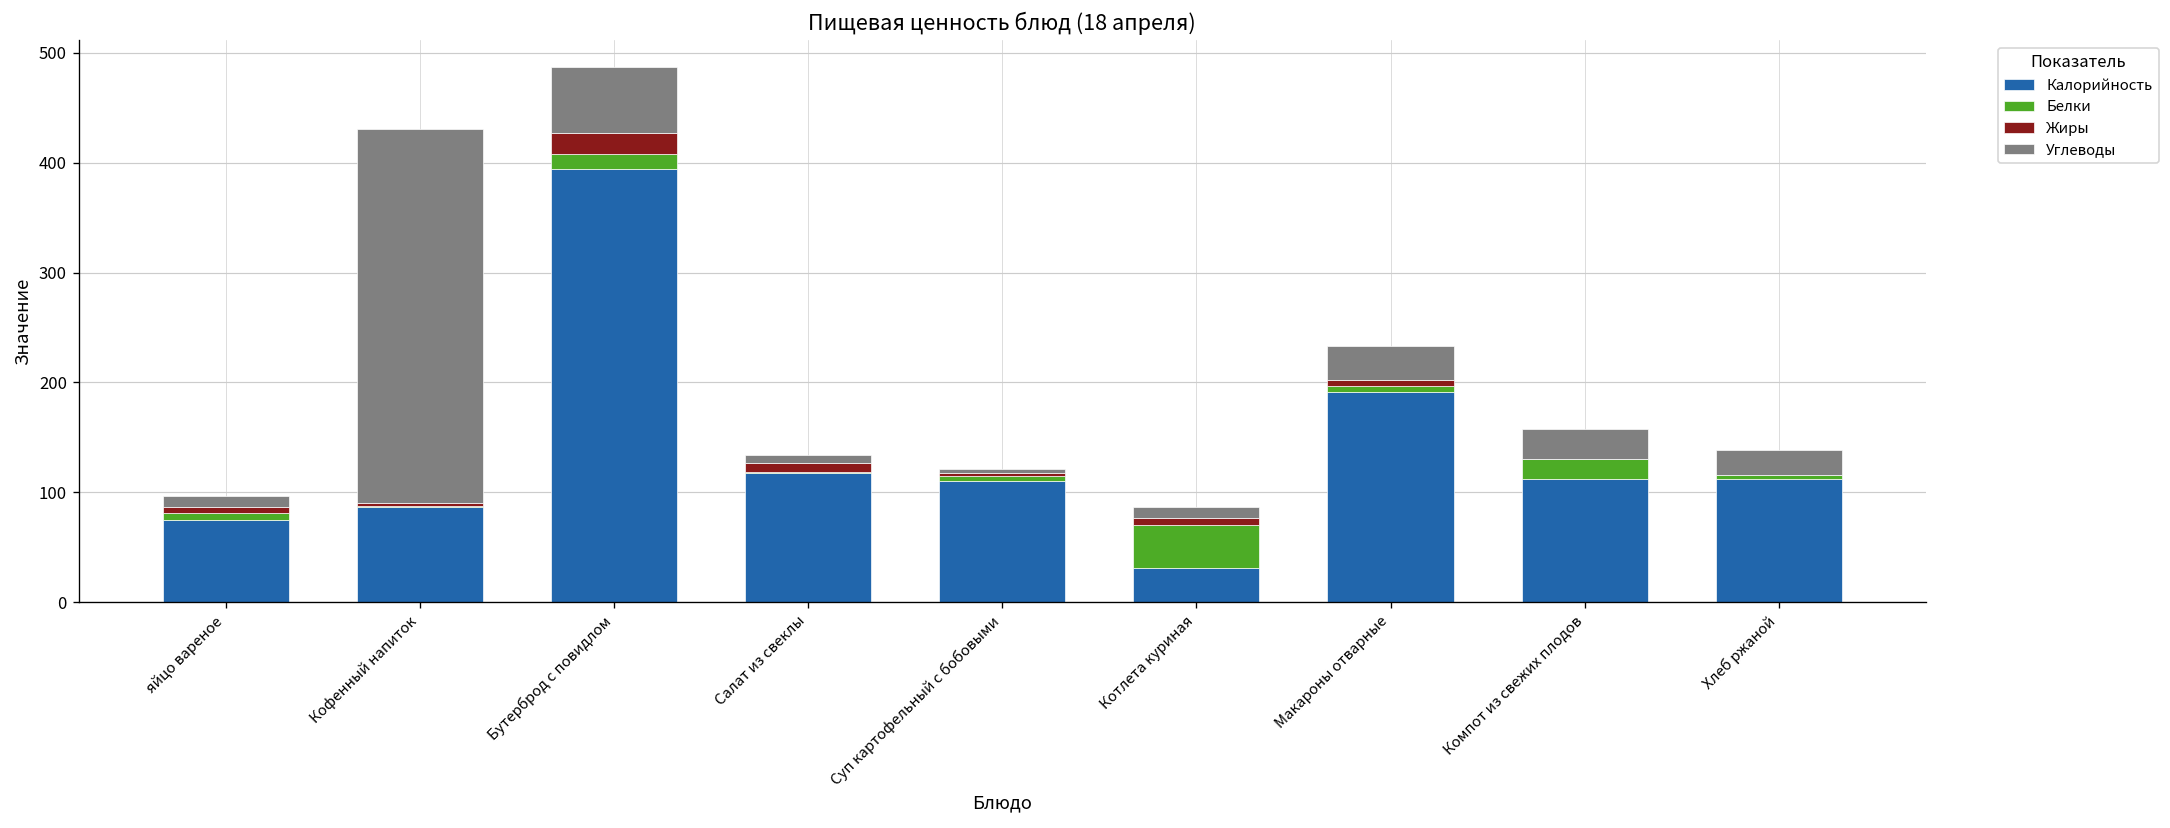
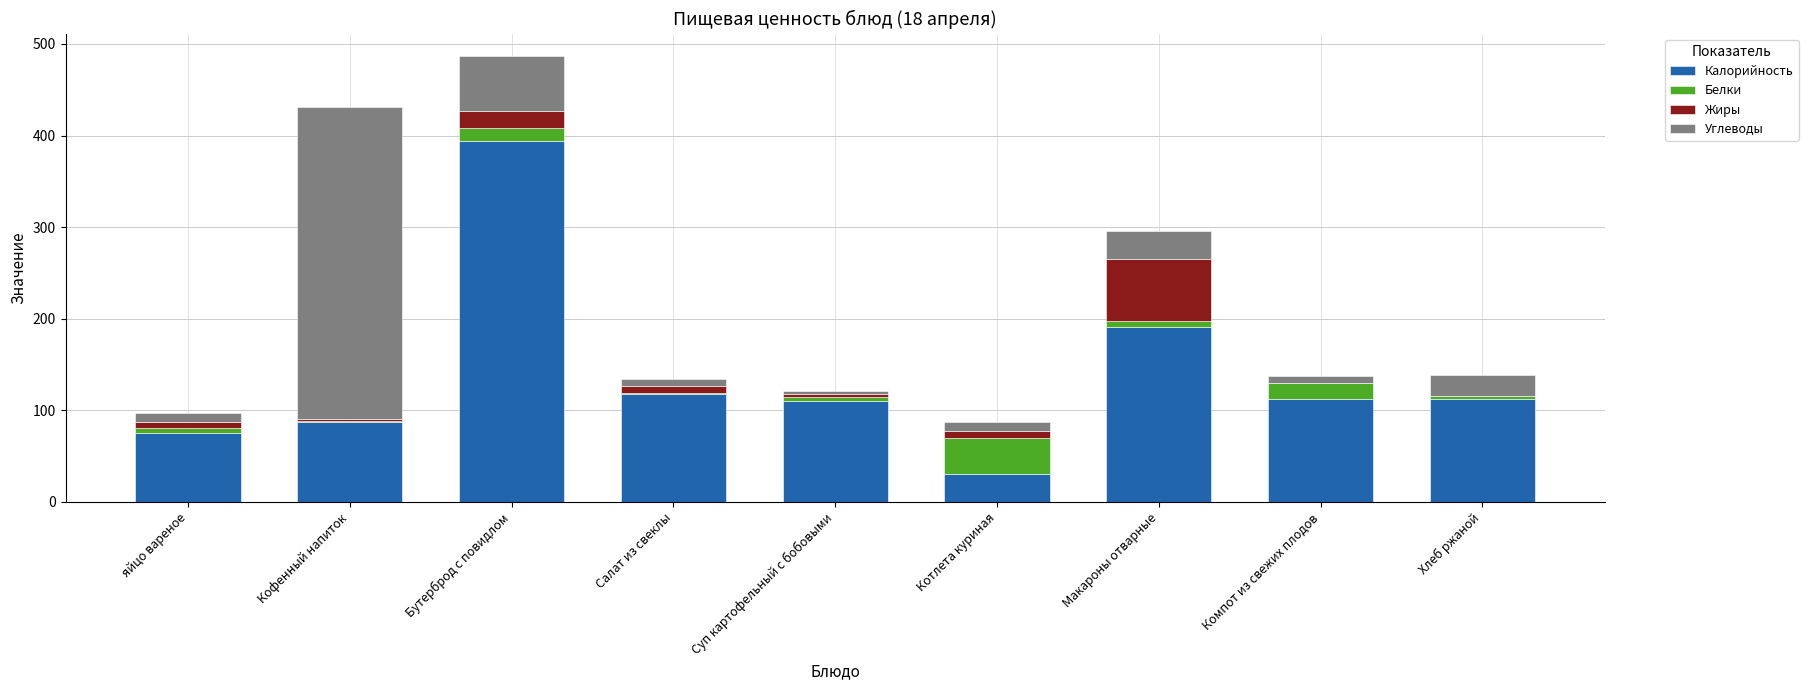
Жиры, Макароны отварные: 10 -> 70
Углеводы, Компот из свежих плодов: 30 -> 10
